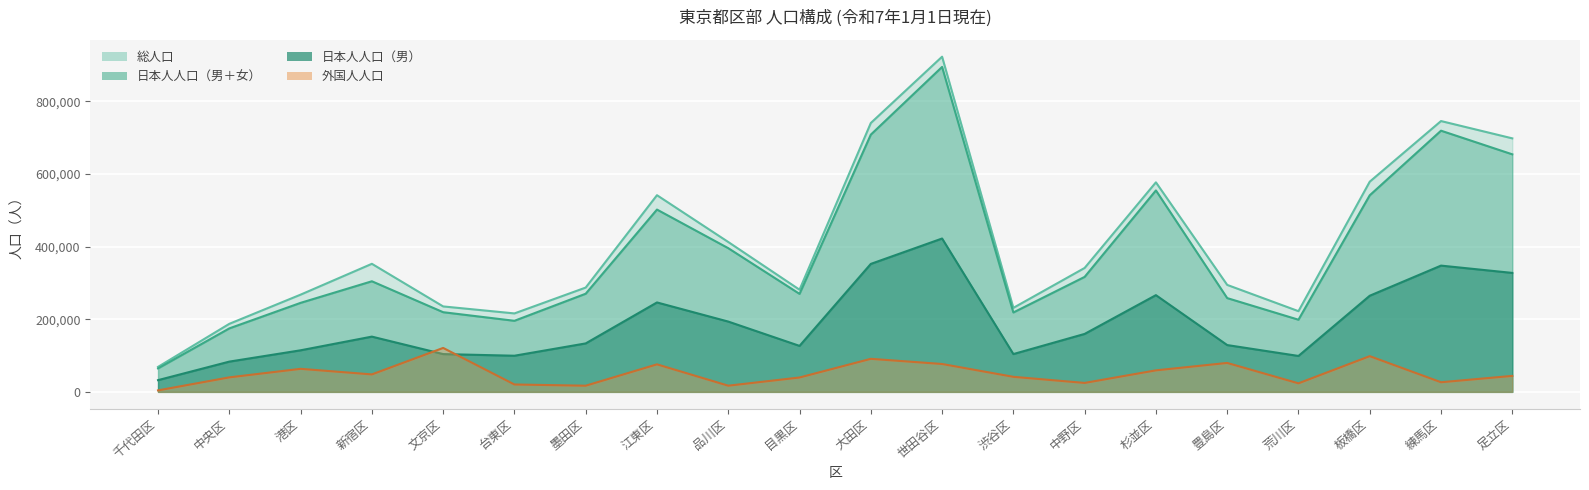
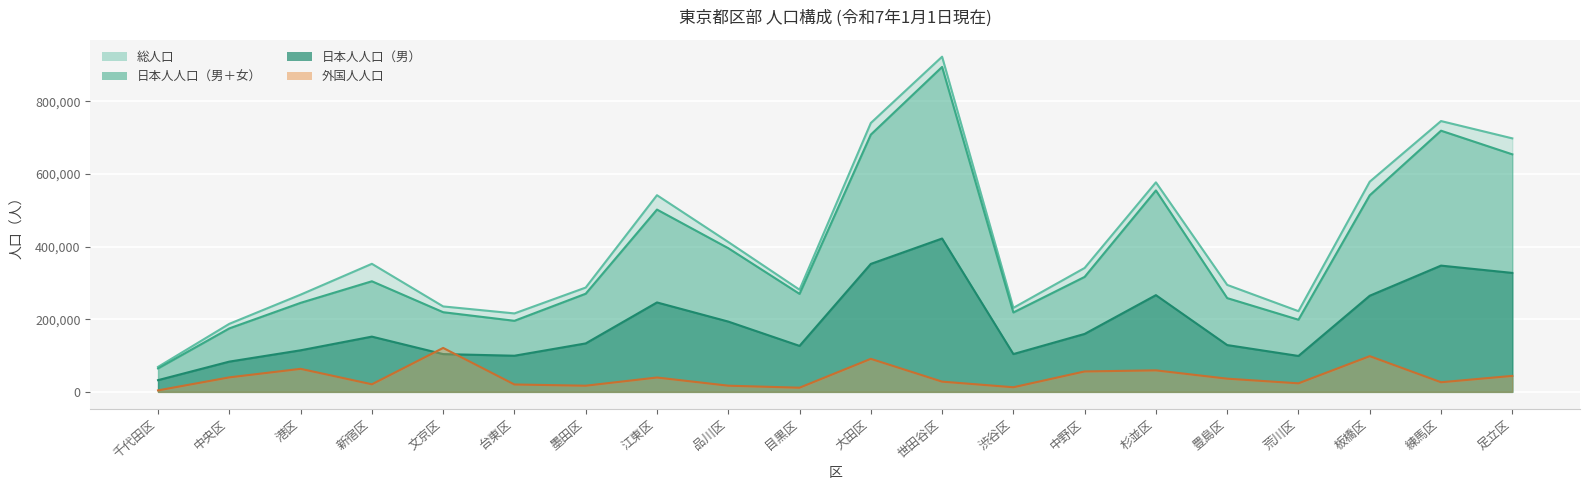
外国人人口, 新宿区: 50,000 -> 20,000
外国人人口, 江東区: 80,000 -> 40,000
外国人人口, 目黒区: 40,000 -> 10,000
外国人人口, 世田谷区: 80,000 -> 30,000
外国人人口, 渋谷区: 40,000 -> 10,000
外国人人口, 中野区: 20,000 -> 60,000
外国人人口, 豊島区: 80,000 -> 40,000
